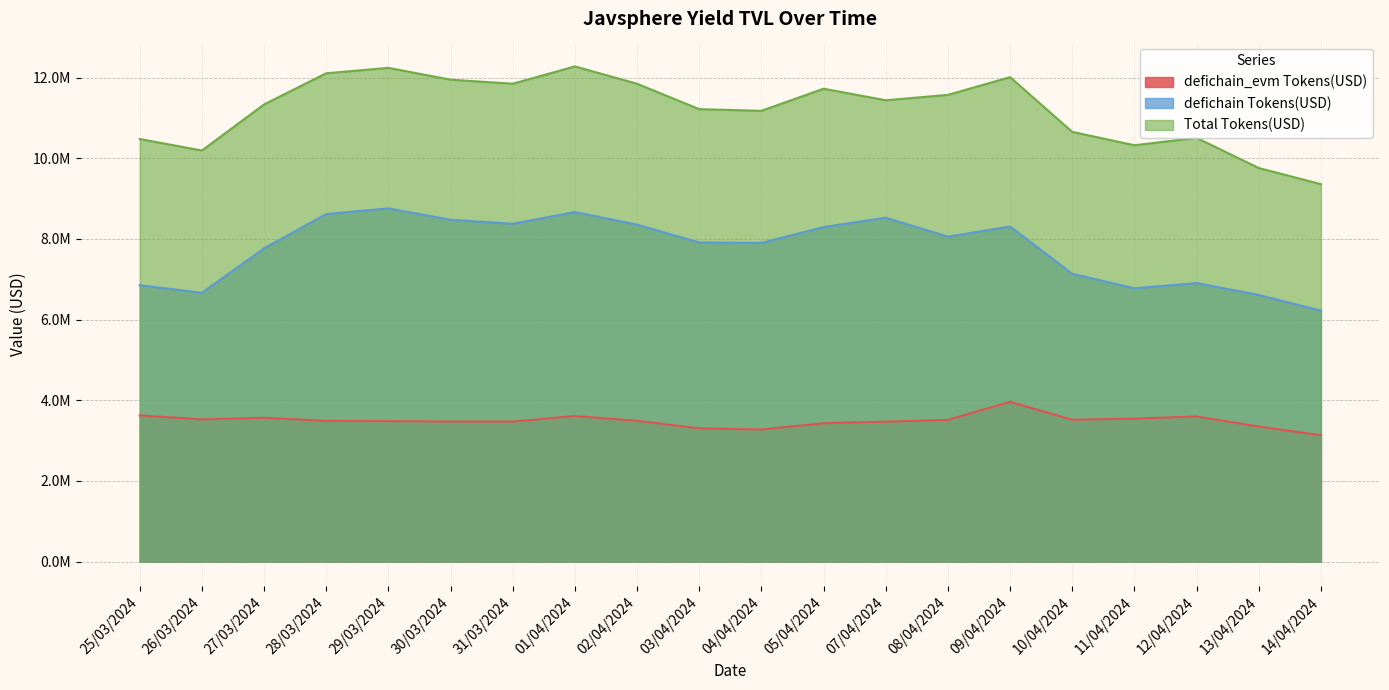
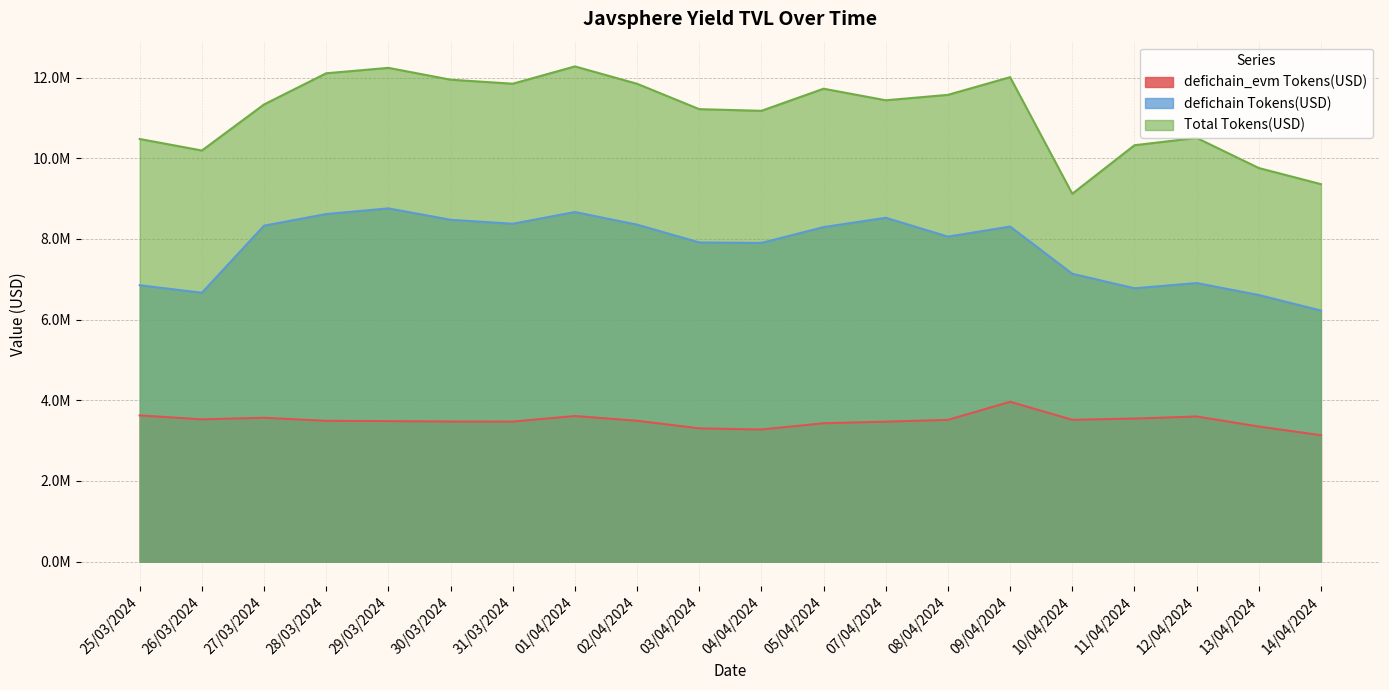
defichain Tokens(USD), 27/03/2024: 7800000 -> 8300000
Total Tokens(USD), 10/04/2024: 10700000 -> 9100000
